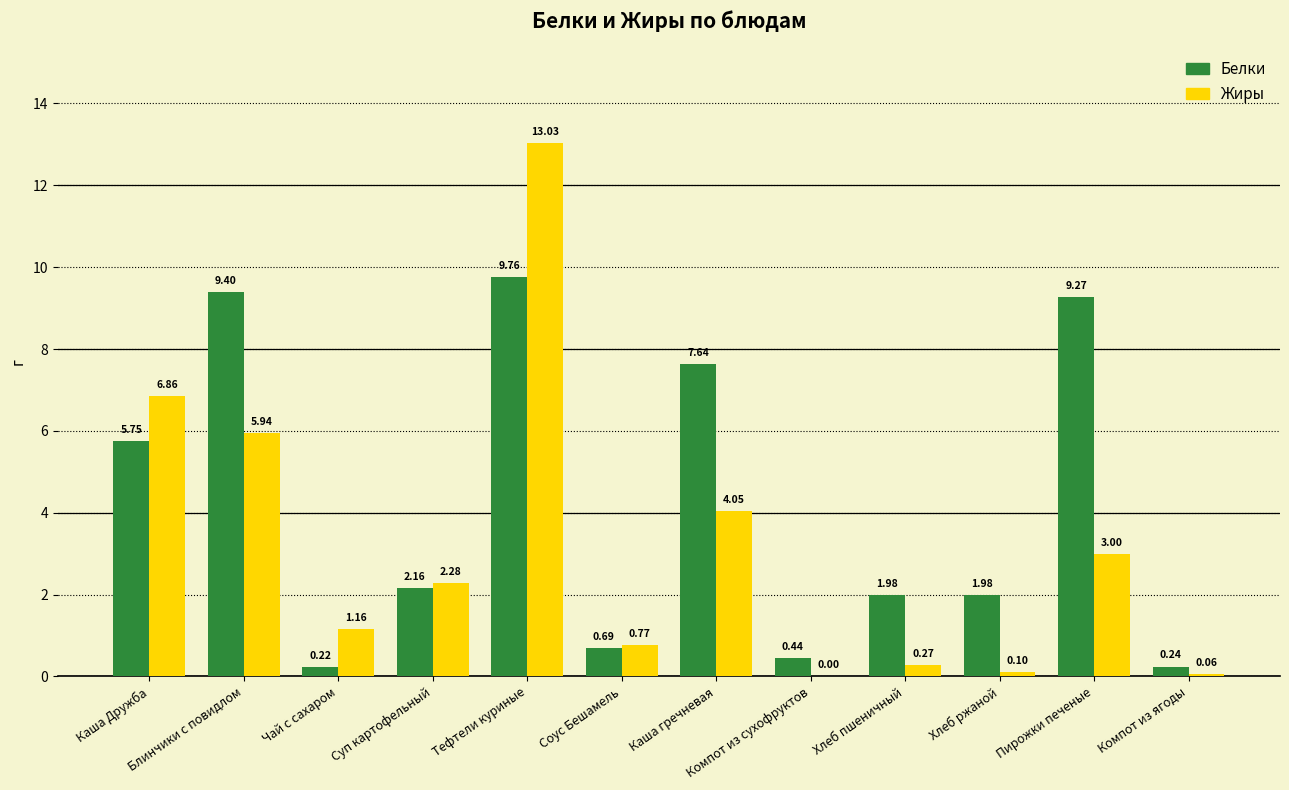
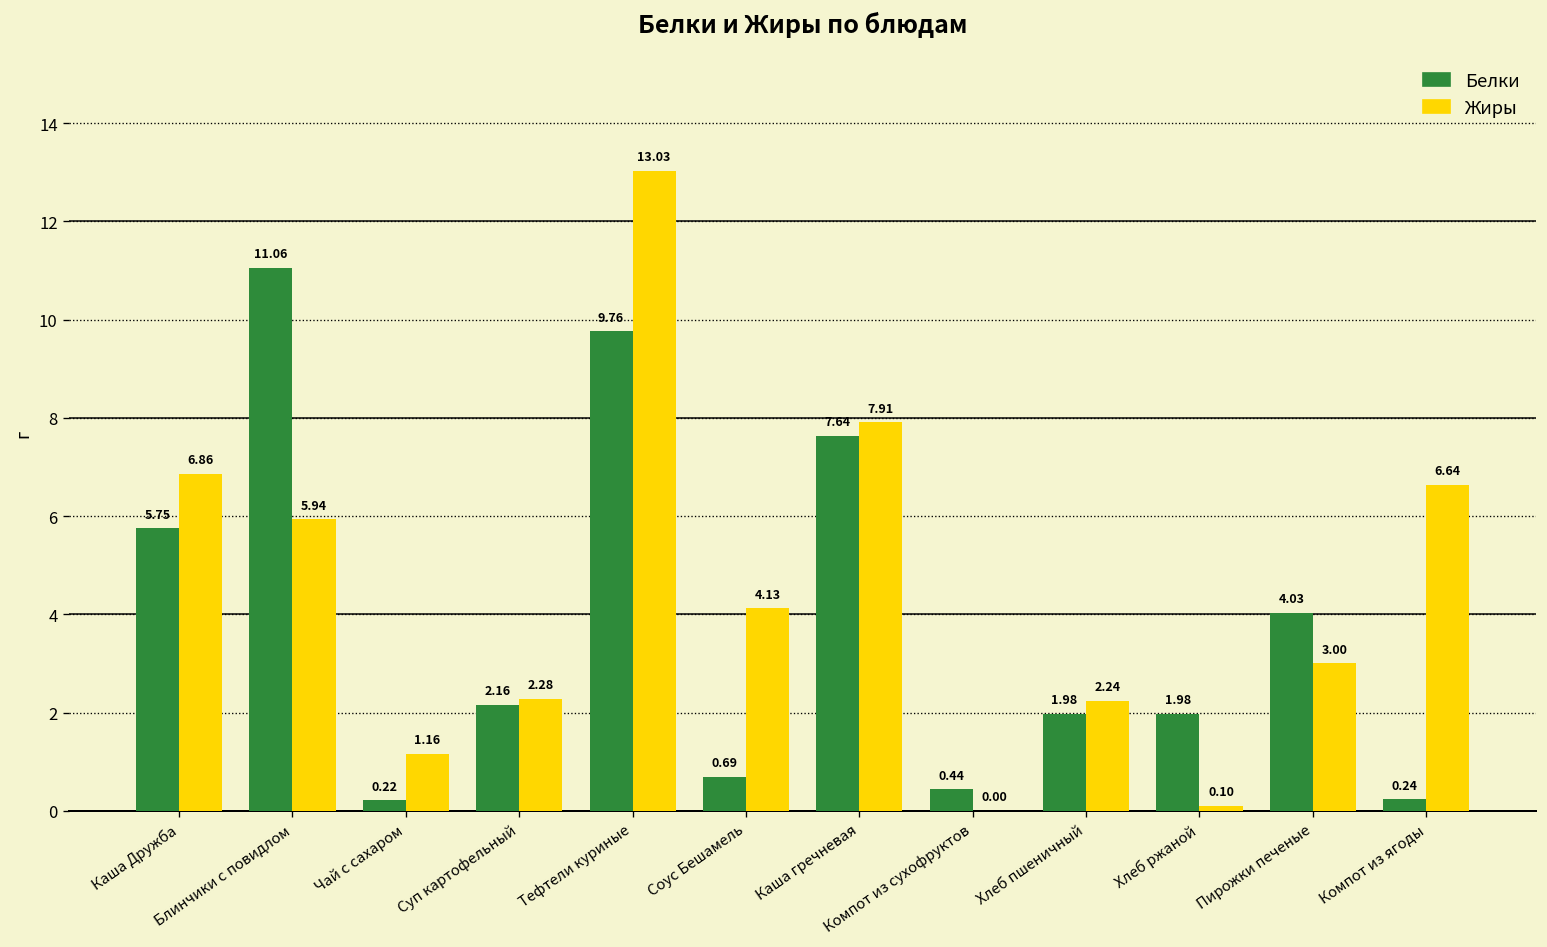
Белки, Блинчики с повидлом: 9.40 -> 11.06
Жиры, Соус Бешамель: 0.77 -> 4.13
Жиры, Каша гречневая: 4.05 -> 7.91
Жиры, Хлеб пшеничный: 0.27 -> 2.24
Белки, Пирожки печеные: 9.27 -> 4.03
Жиры, Компот из ягоды: 0.06 -> 6.64
